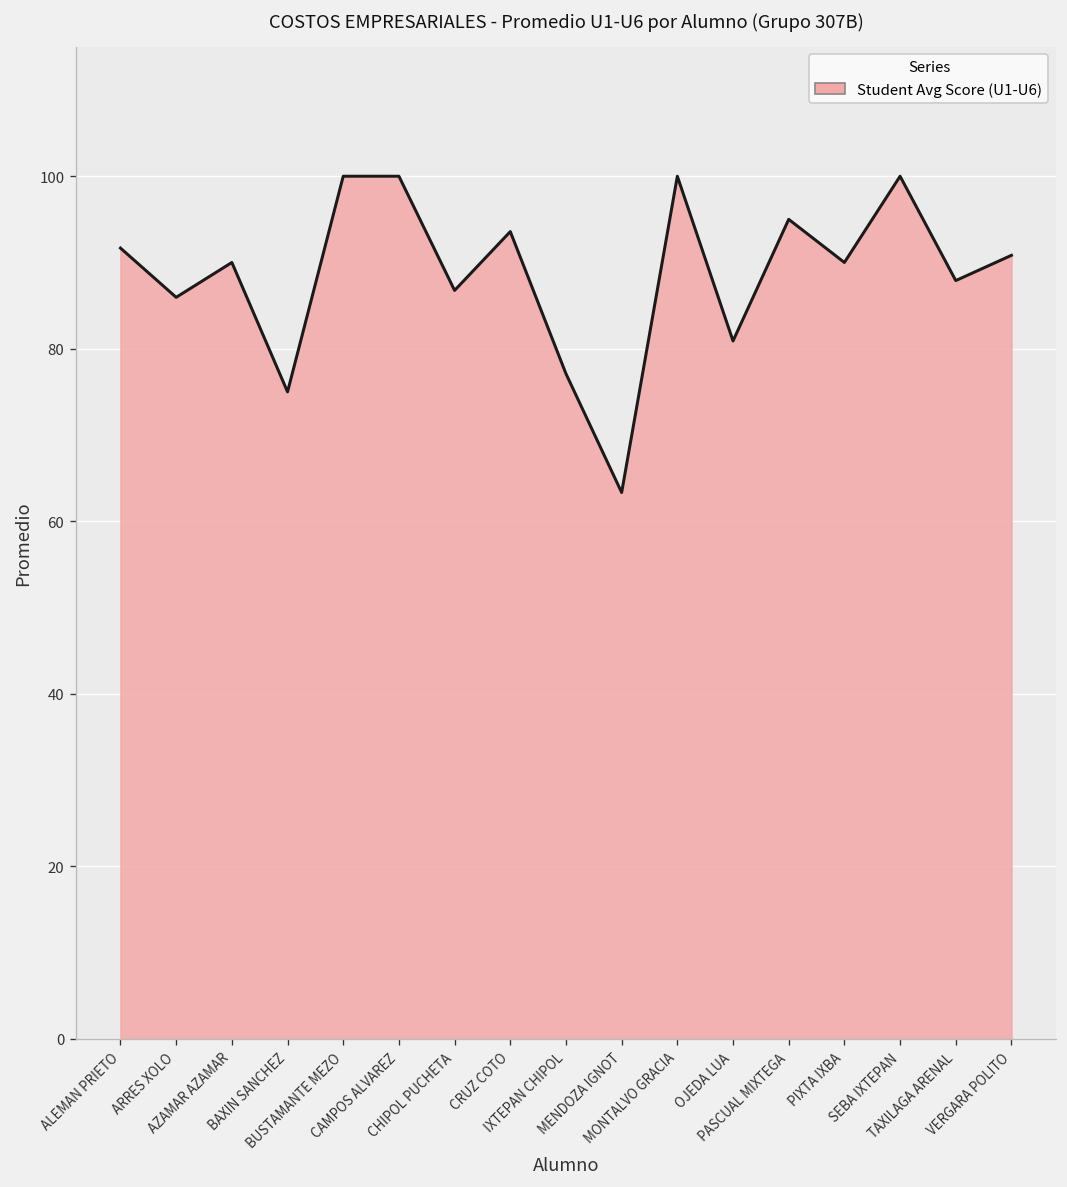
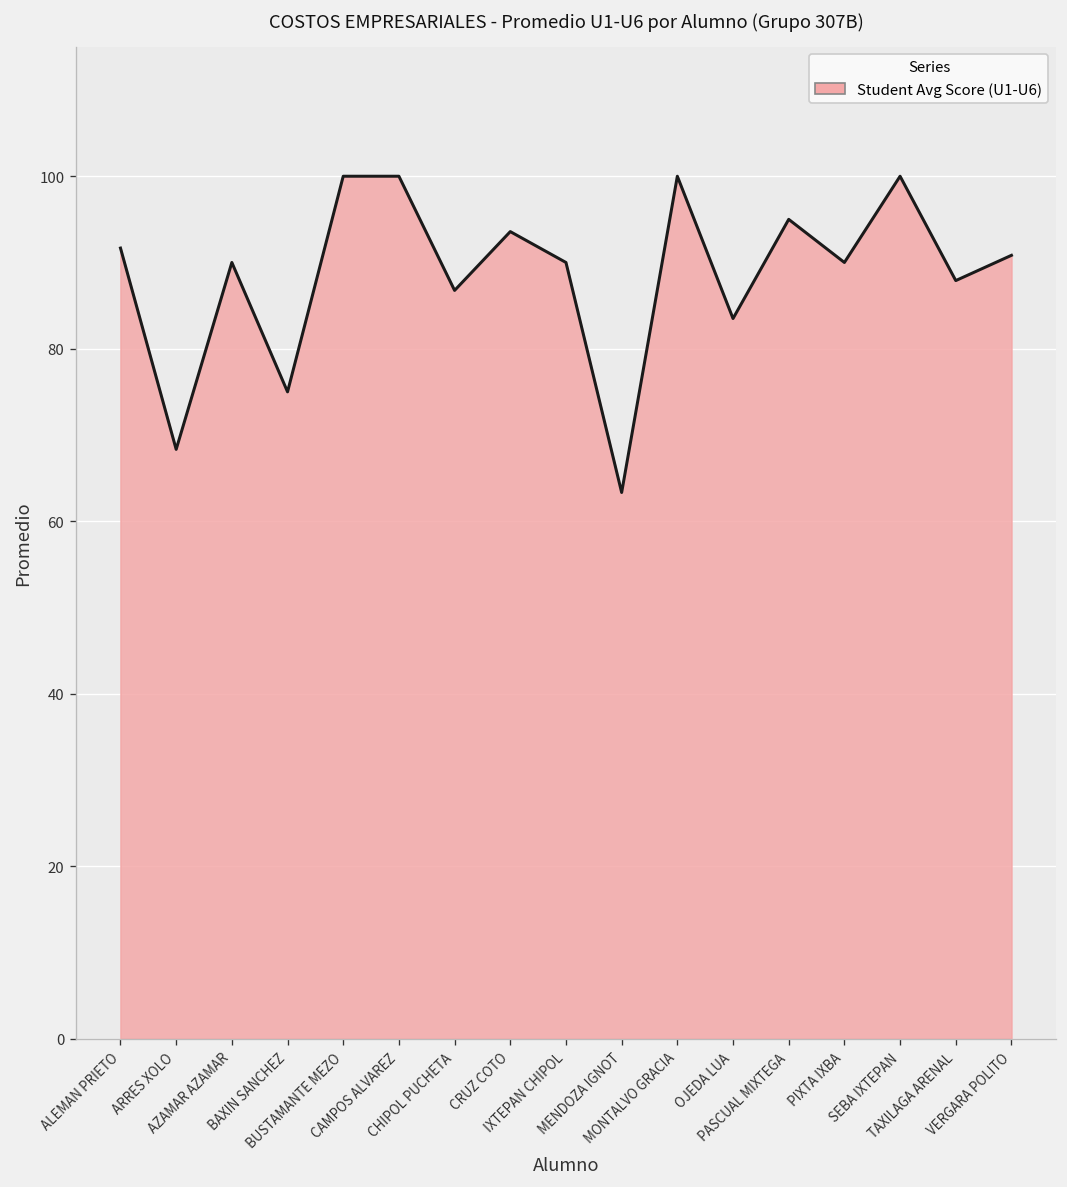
ARRES XOLO: 86 -> 68
IXTEPAN CHIPOL: 77 -> 90
OJEDA LUA: 81 -> 84
